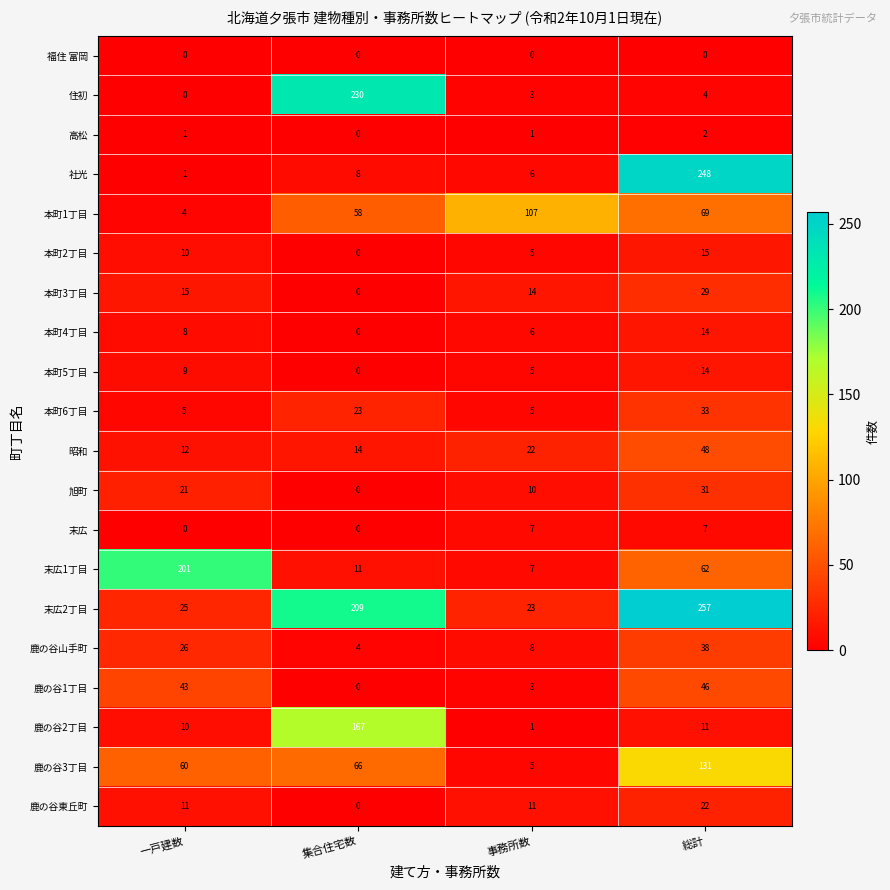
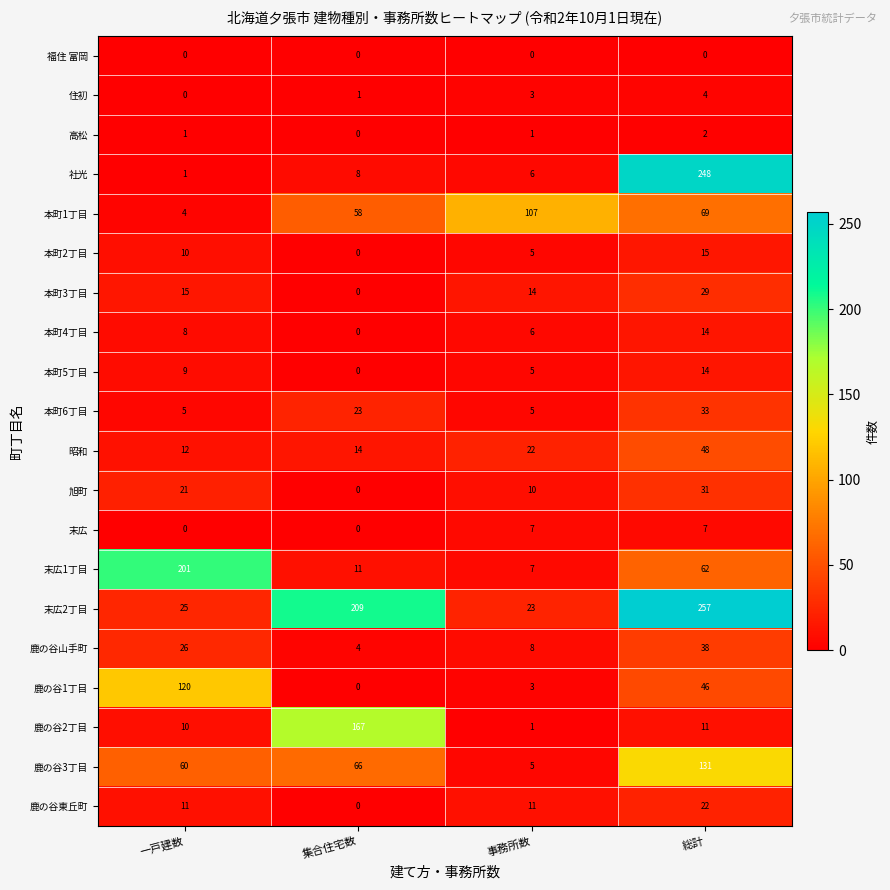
住初, 集合住宅数: 230 -> 1
鹿の谷1丁目, 一戸建数: 43 -> 120
